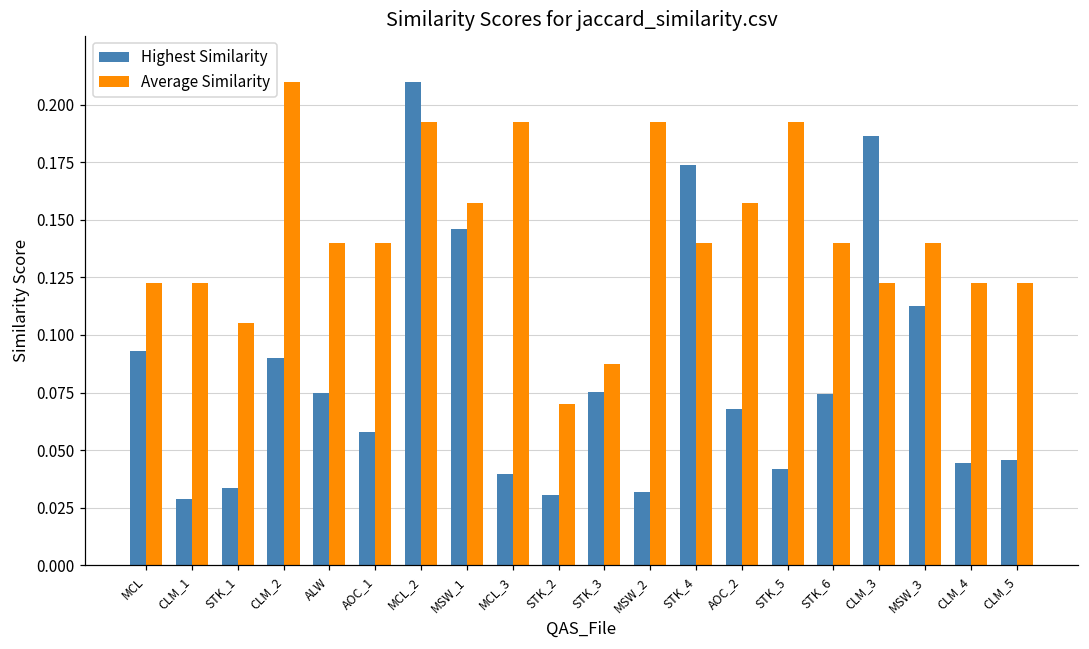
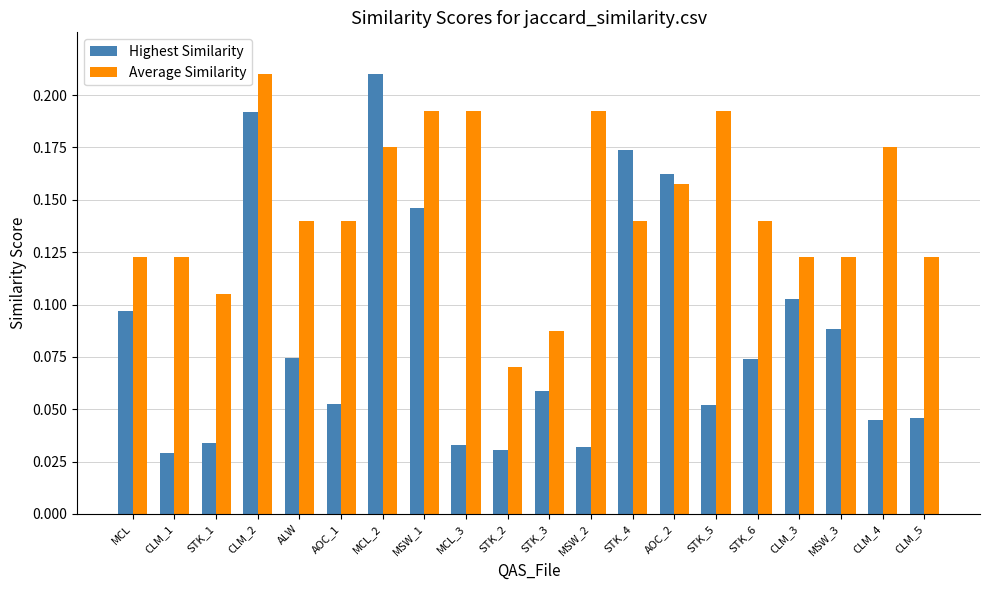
Highest Similarity, MCL: 0.093 -> 0.097
Highest Similarity, CLM_2: 0.090 -> 0.192
Highest Similarity, AOC_1: 0.058 -> 0.053
Average Similarity, MCL_2: 0.192 -> 0.175
Average Similarity, MSW_1: 0.158 -> 0.192
Highest Similarity, MCL_3: 0.040 -> 0.033
Highest Similarity, STK_3: 0.075 -> 0.059
Highest Similarity, AOC_2: 0.068 -> 0.162
Highest Similarity, STK_5: 0.042 -> 0.052
Highest Similarity, CLM_3: 0.187 -> 0.103
Highest Similarity, MSW_3: 0.112 -> 0.088
Average Similarity, MSW_3: 0.140 -> 0.123
Average Similarity, CLM_4: 0.123 -> 0.175
